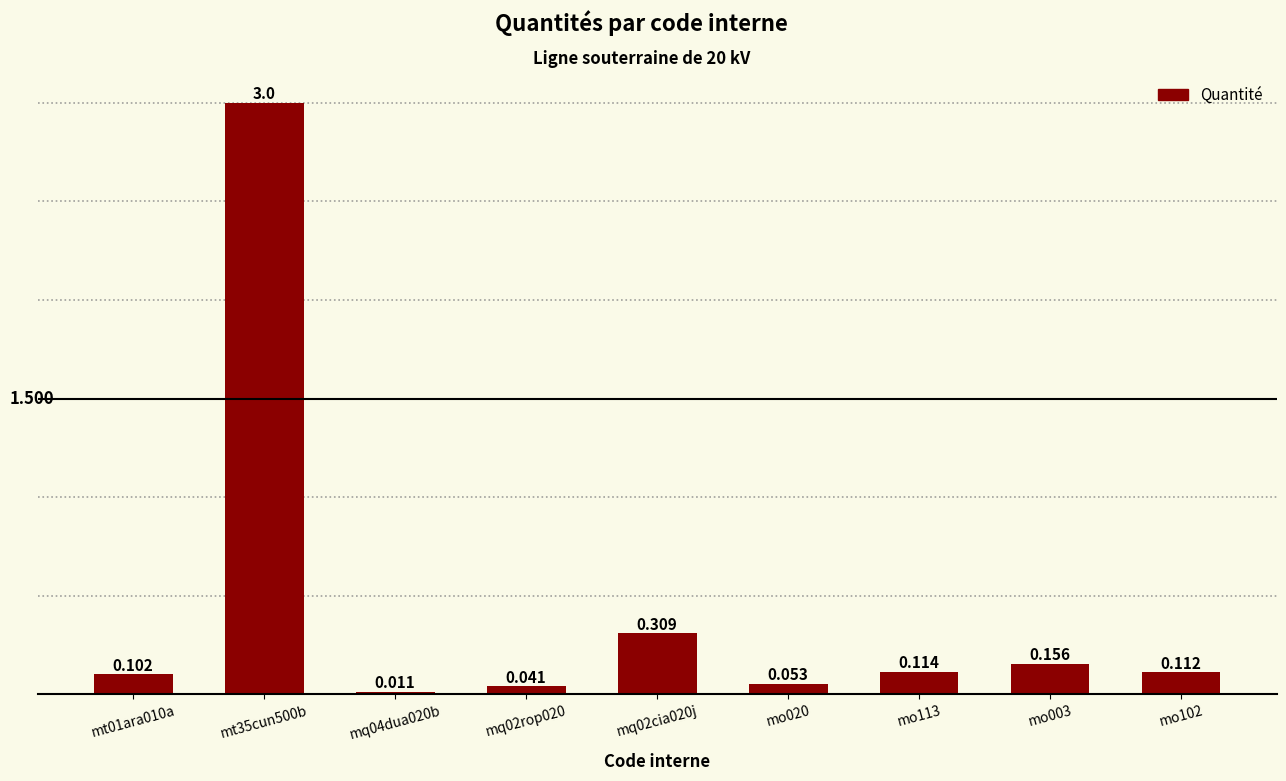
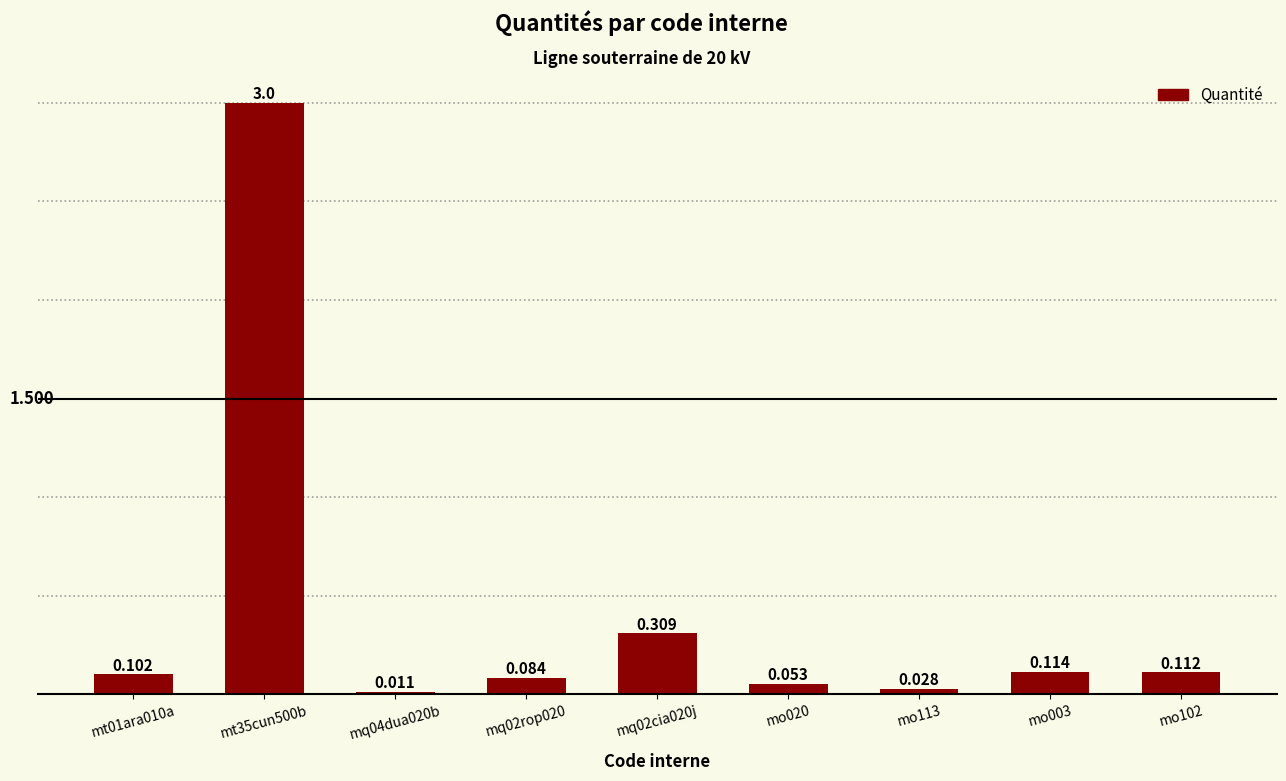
mq02rop020: 0.041 -> 0.084
mo113: 0.114 -> 0.028
mo003: 0.156 -> 0.114
